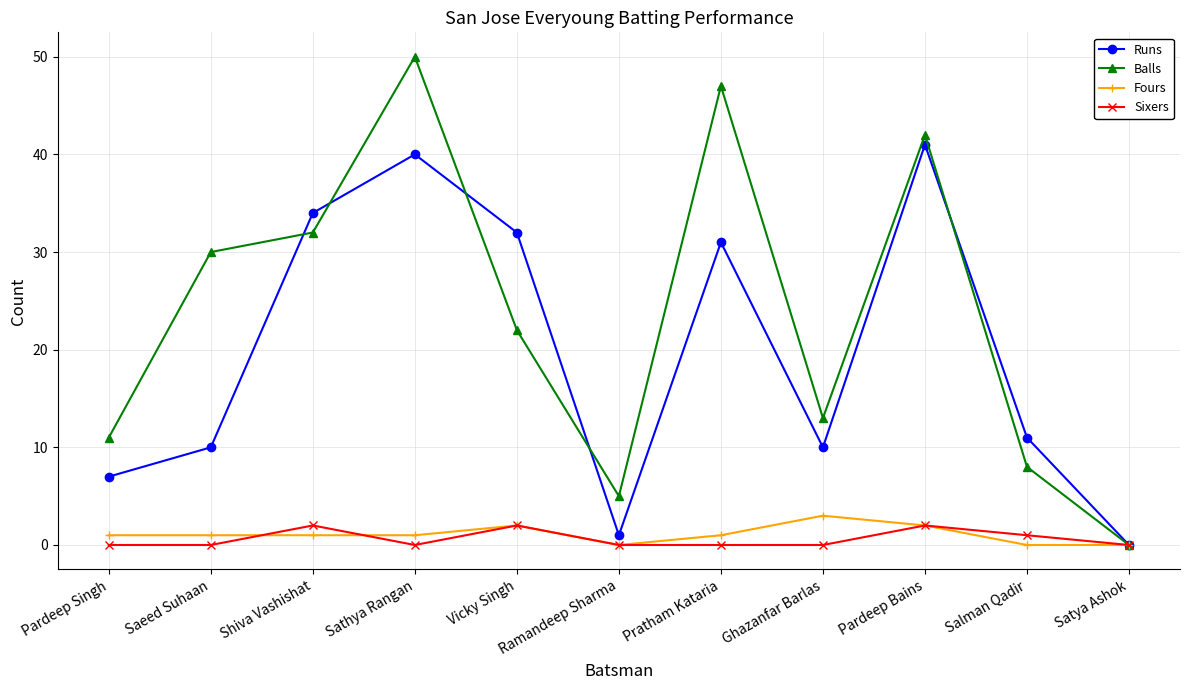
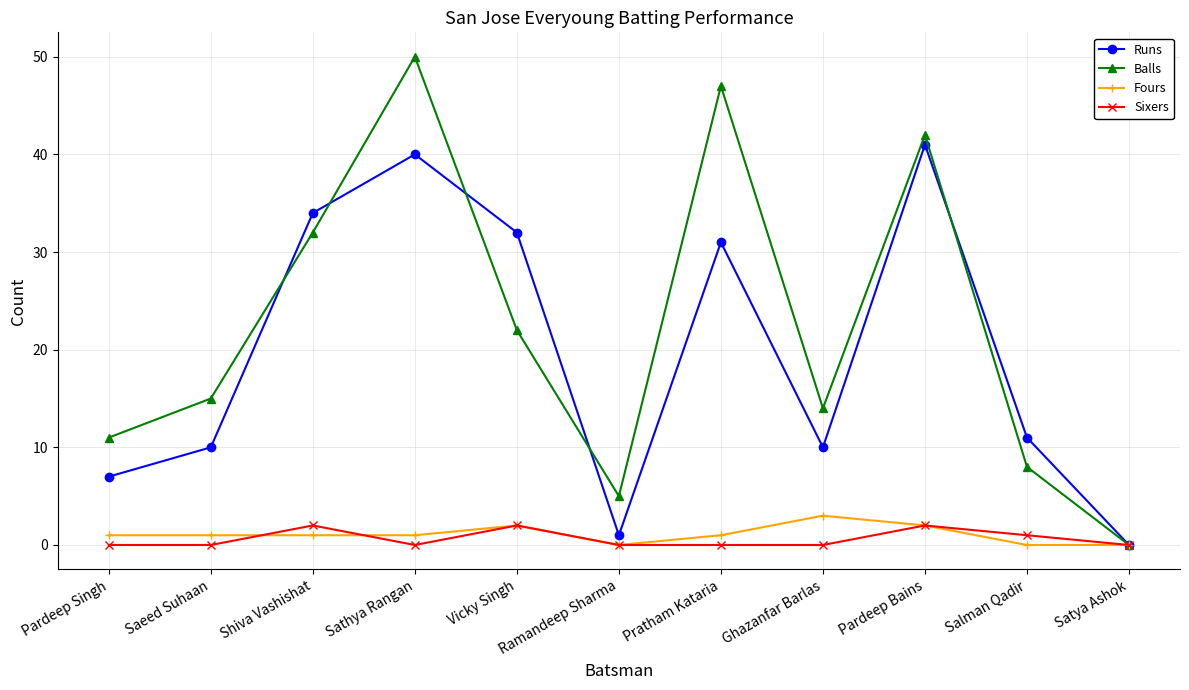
Balls, Saeed Suhaan: 30 -> 15
Balls, Ghazanfar Barlas: 13 -> 14
